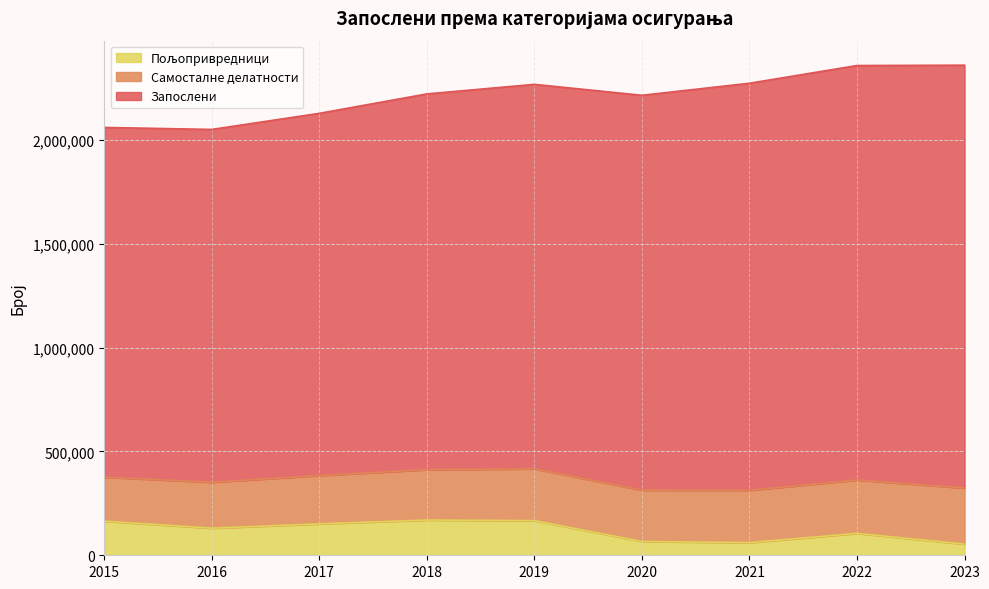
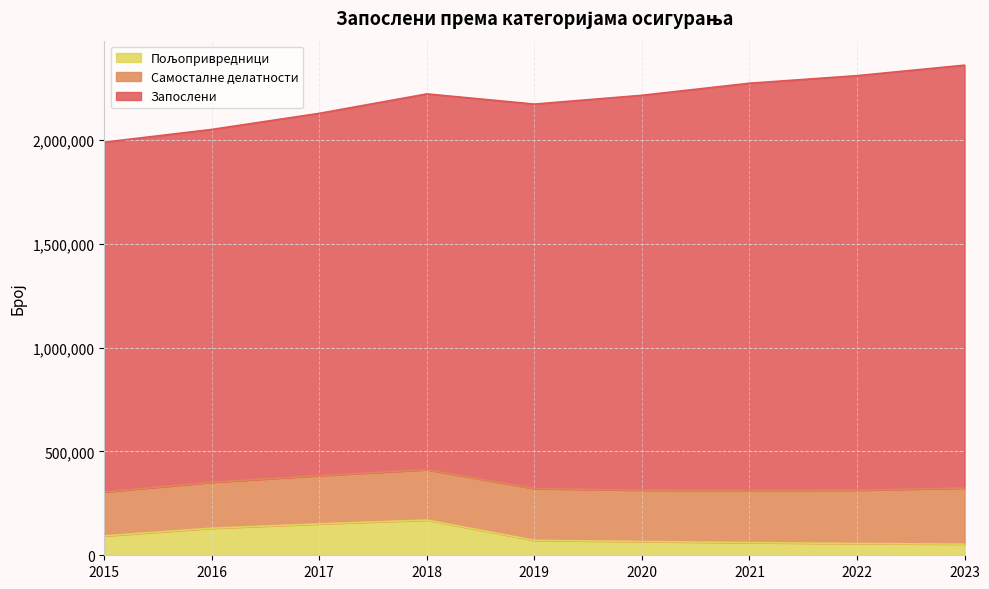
Пољопривредници, 2015: 160,000 -> 90,000
Пољопривредници, 2019: 170,000 -> 70,000
Пољопривредници, 2022: 110,000 -> 60,000
